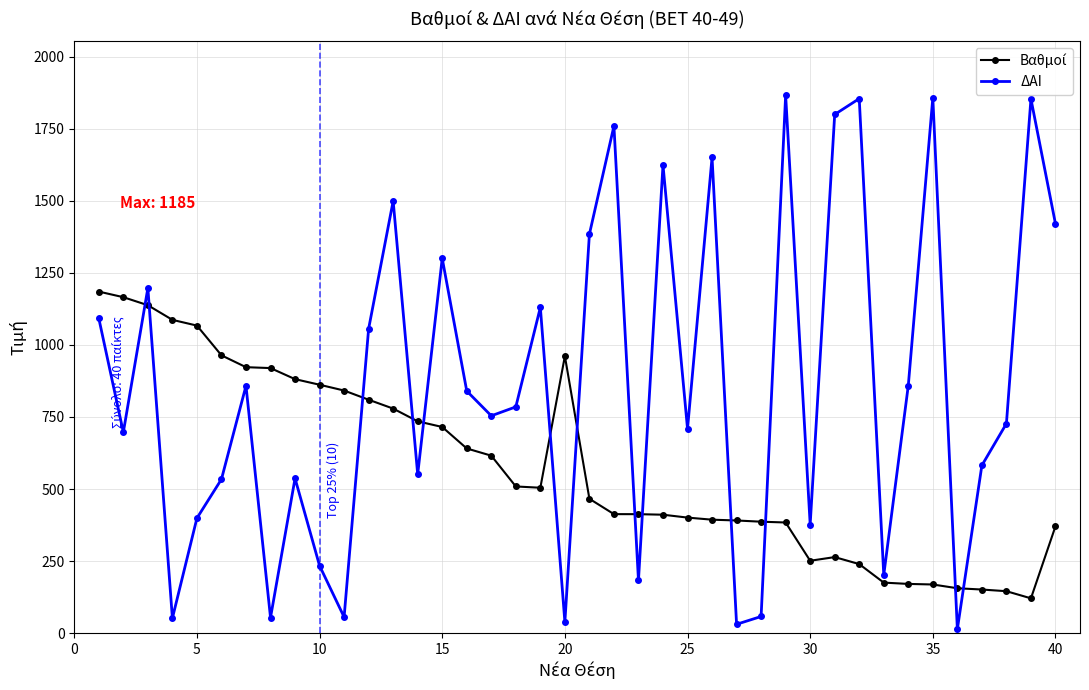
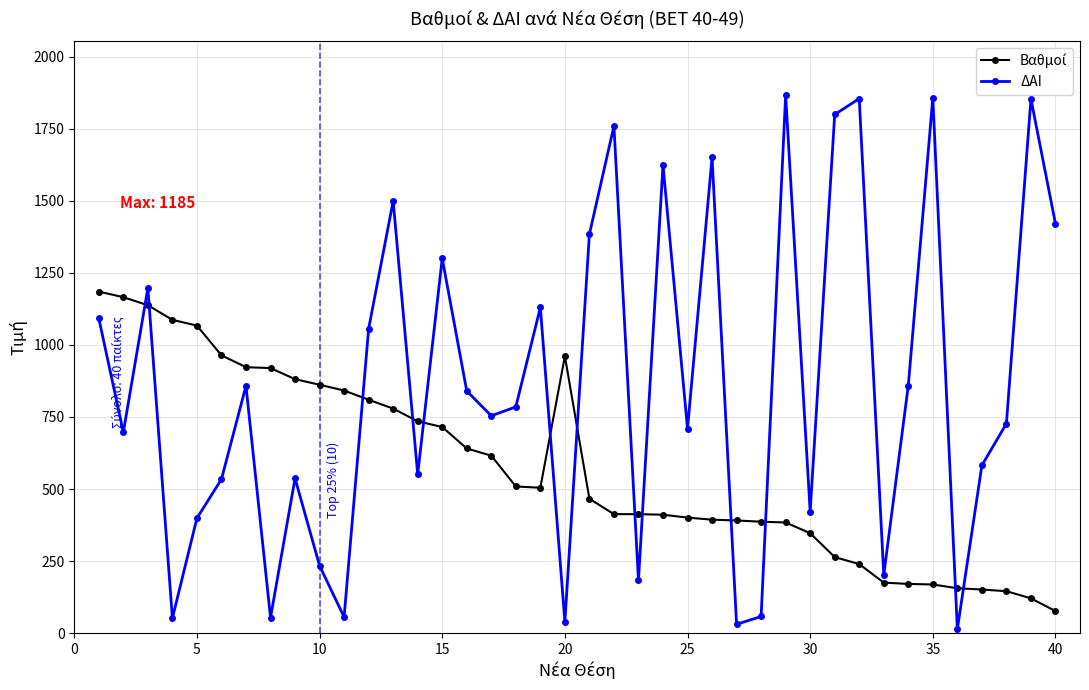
Βαθμοί, 30: 250 -> 350
ΔΑΙ, 30: 380 -> 420
Βαθμοί, 40: 370 -> 80
